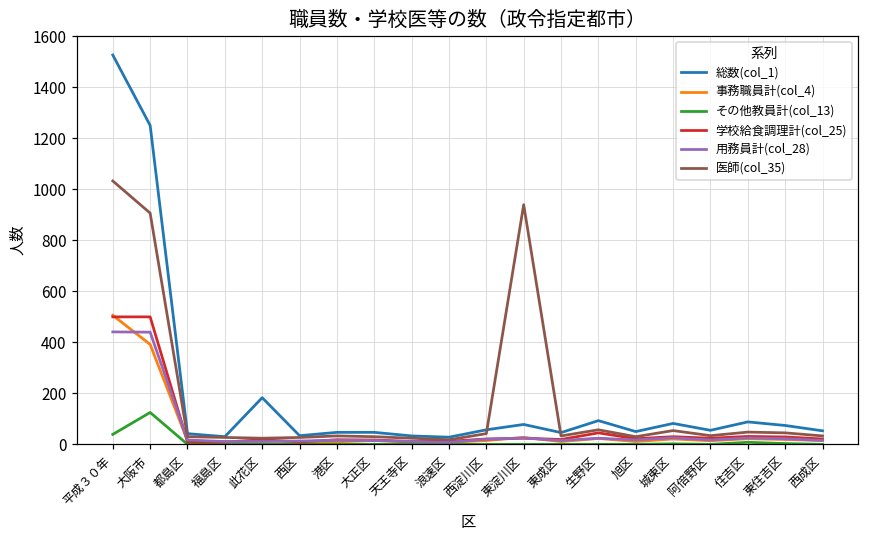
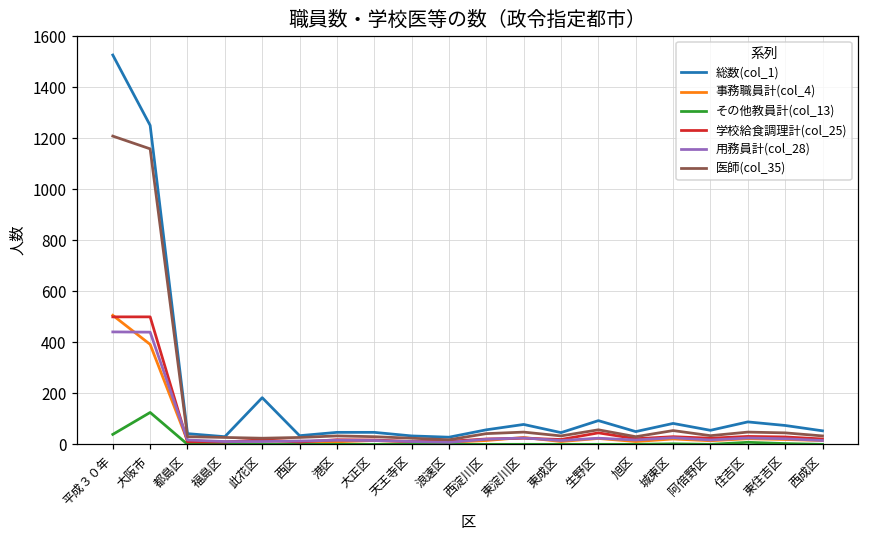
医師(col_35), 平成３０年: 1030 -> 1210
医師(col_35), 大阪市: 910 -> 1160
医師(col_35), 東淀川区: 940 -> 50
